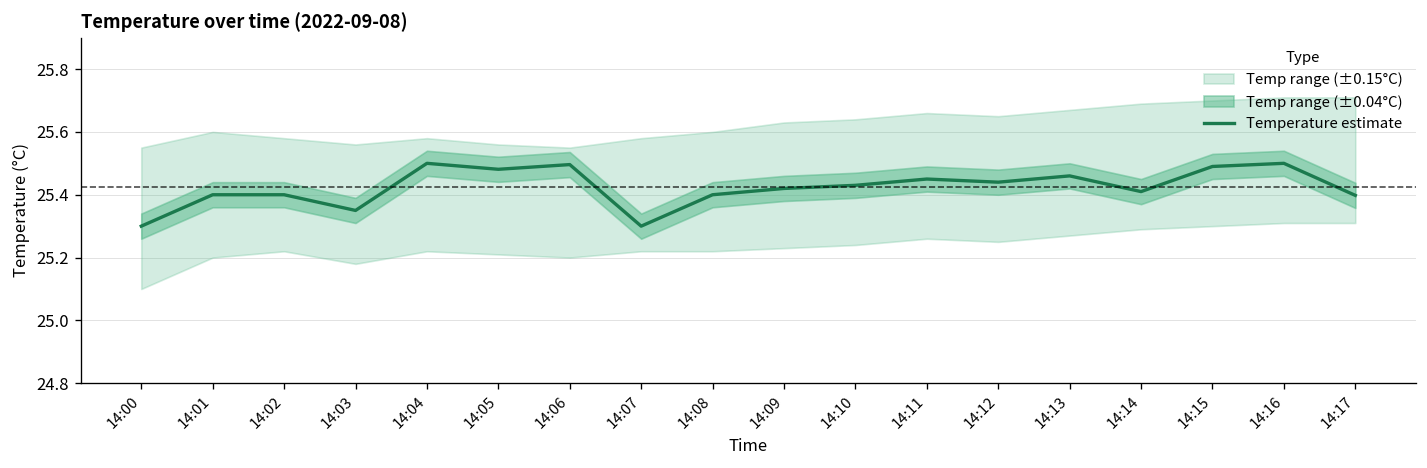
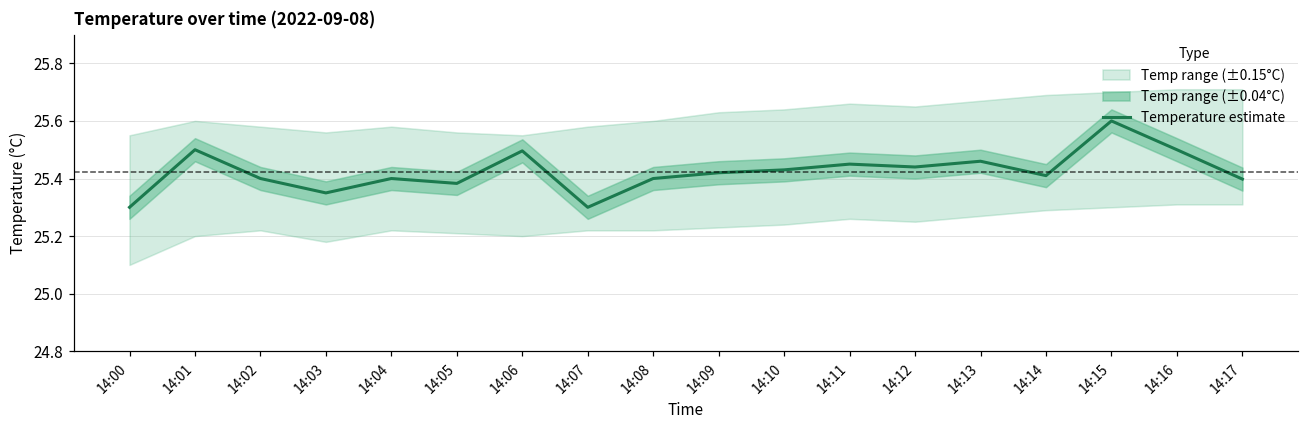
Temperature estimate, 14:01: 25.4 -> 25.5
Temperature estimate, 14:04: 25.5 -> 25.4
Temperature estimate, 14:05: 25.48 -> 25.38
Temperature estimate, 14:15: 25.49 -> 25.60
